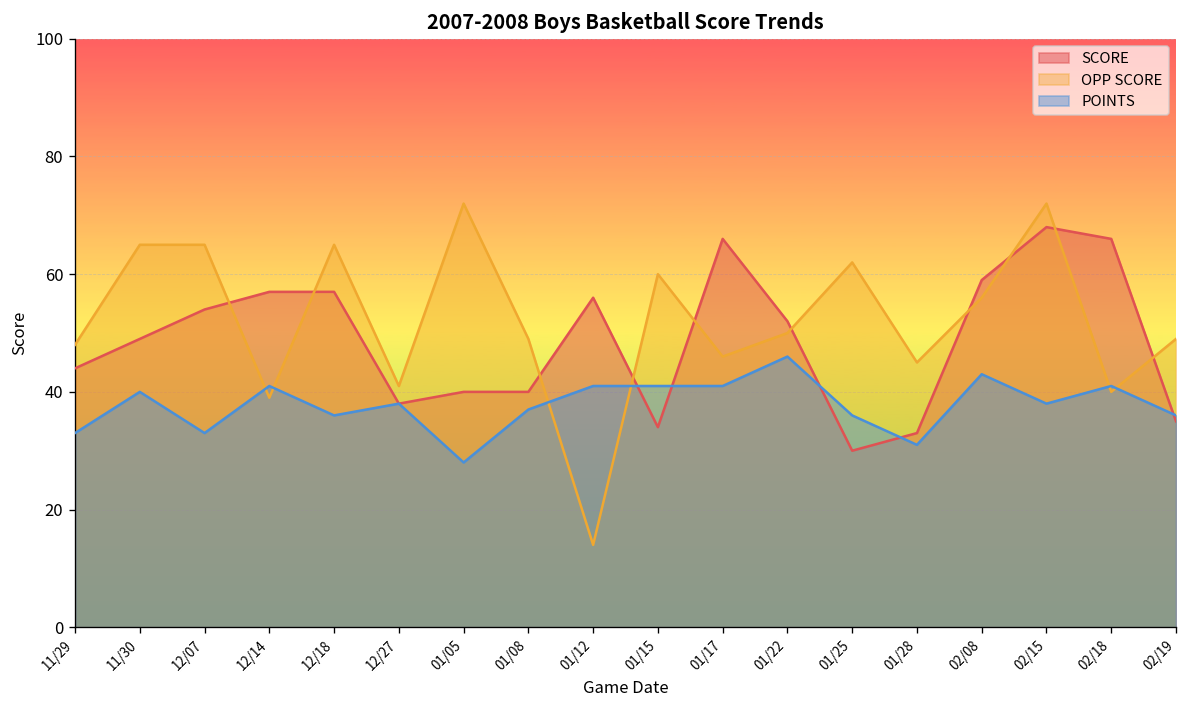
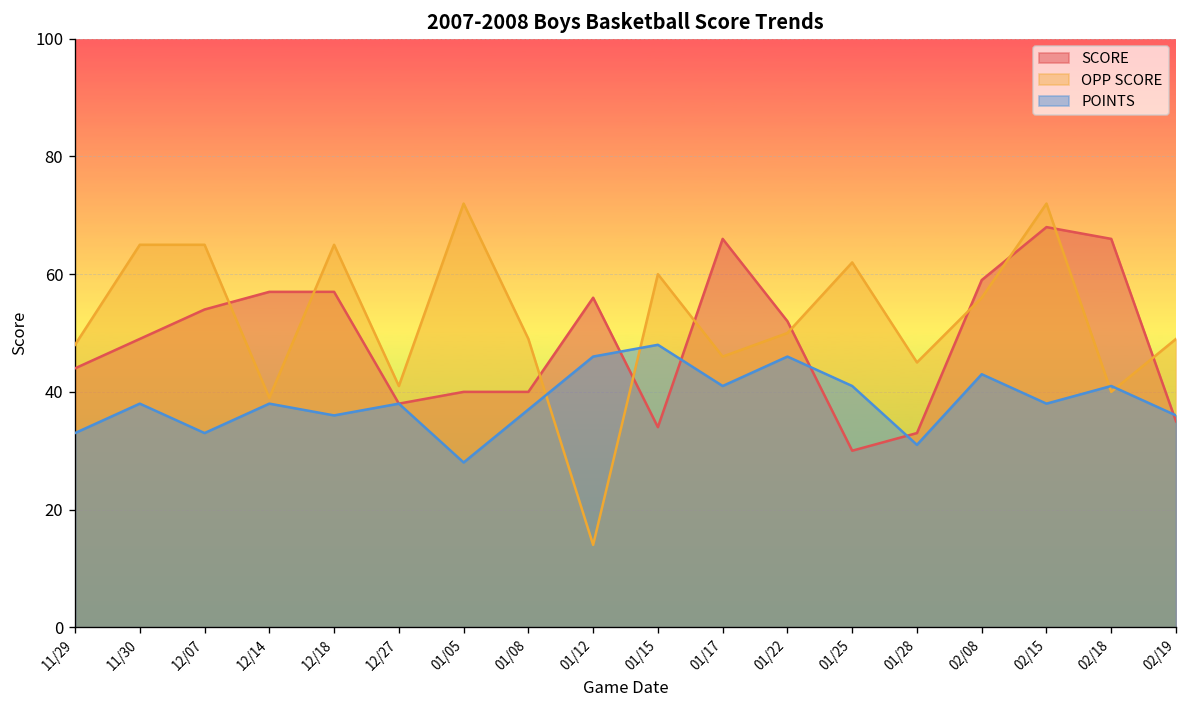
POINTS, 11/30: 40 -> 38
POINTS, 12/14: 41 -> 38
POINTS, 01/12: 41 -> 46
POINTS, 01/15: 41 -> 48
POINTS, 01/25: 36 -> 41
